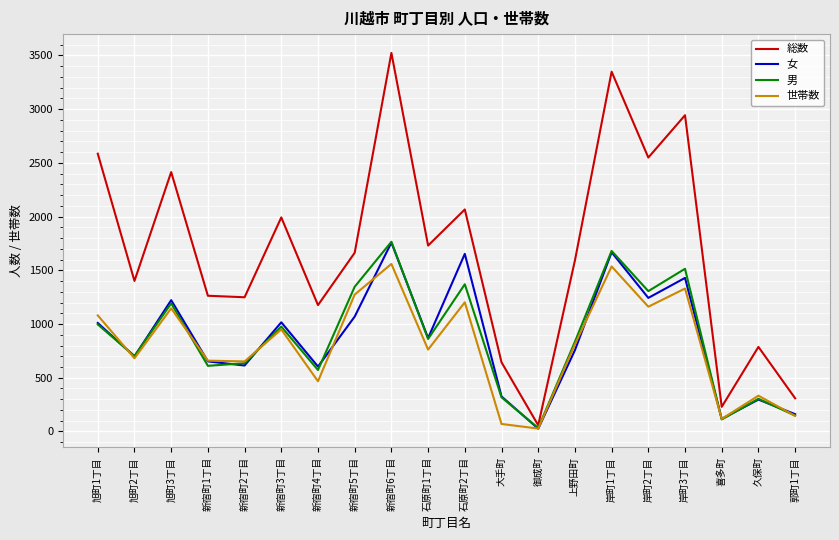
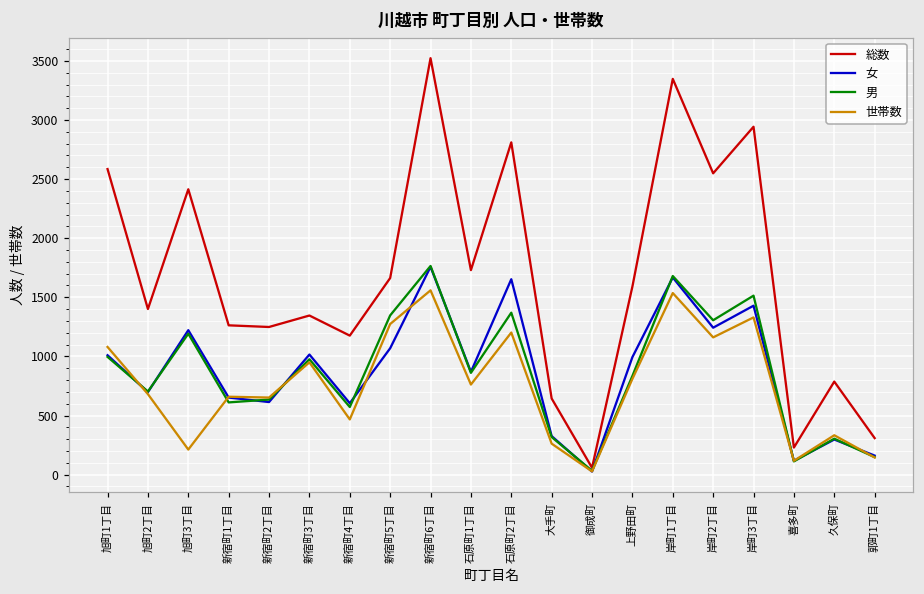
世帯数, 旭町3丁目: 1150 -> 210
総数, 新宿町3丁目: 1990 -> 1350
総数, 石原町2丁目: 2070 -> 2810
世帯数, 大手町: 70 -> 260
女, 上野田町: 760 -> 990
